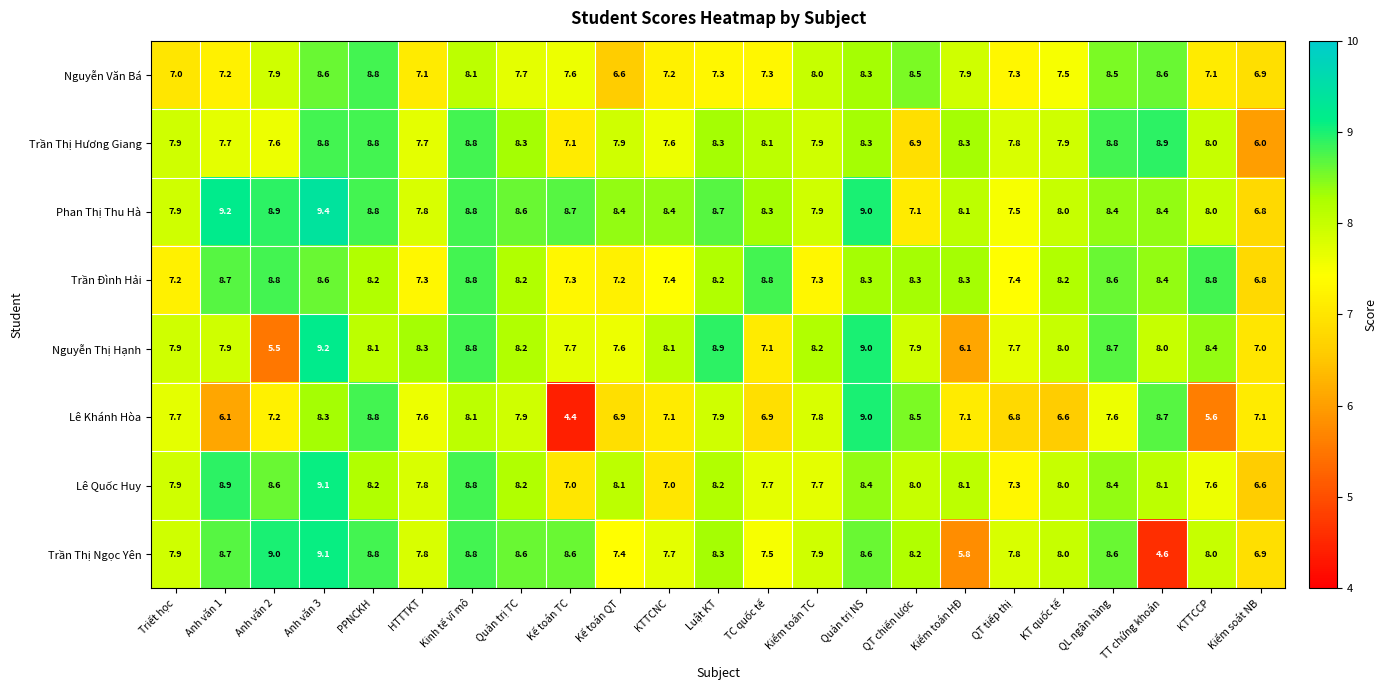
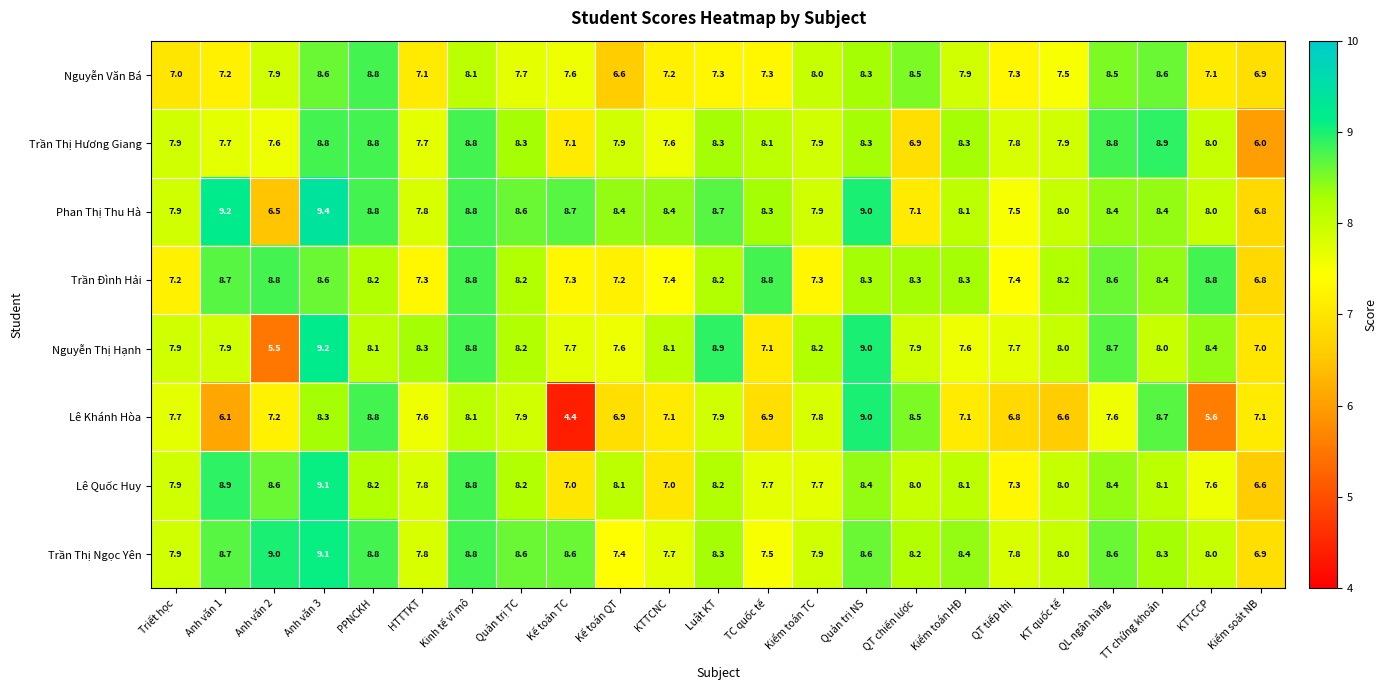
Phan Thị Thu Hà, Anh văn 2: 8.9 -> 6.5
Nguyễn Thị Hạnh, Kiểm toán HĐ: 6.1 -> 7.6
Trần Thị Ngọc Yên, Kiểm toán HĐ: 5.8 -> 8.4
Trần Thị Ngọc Yên, TT chứng khoán: 4.6 -> 8.3
